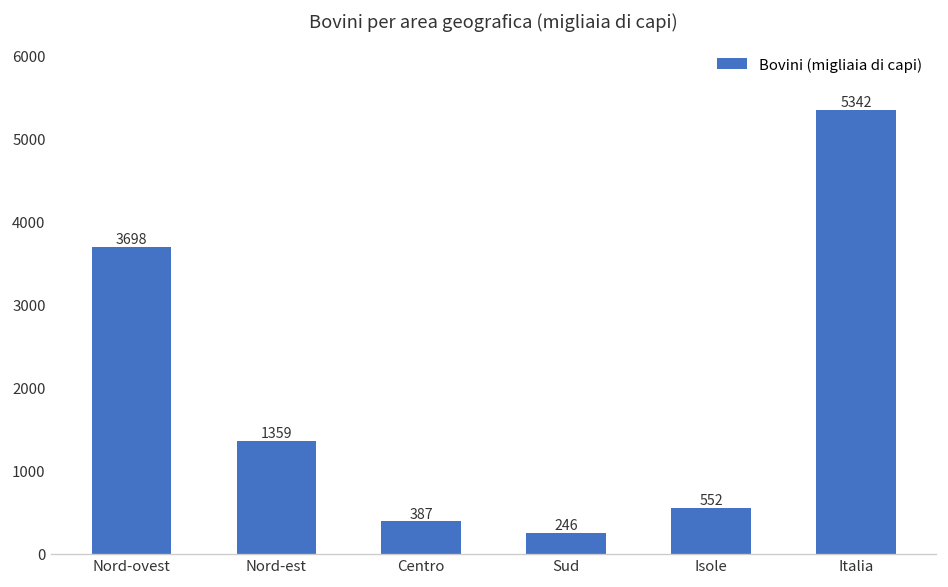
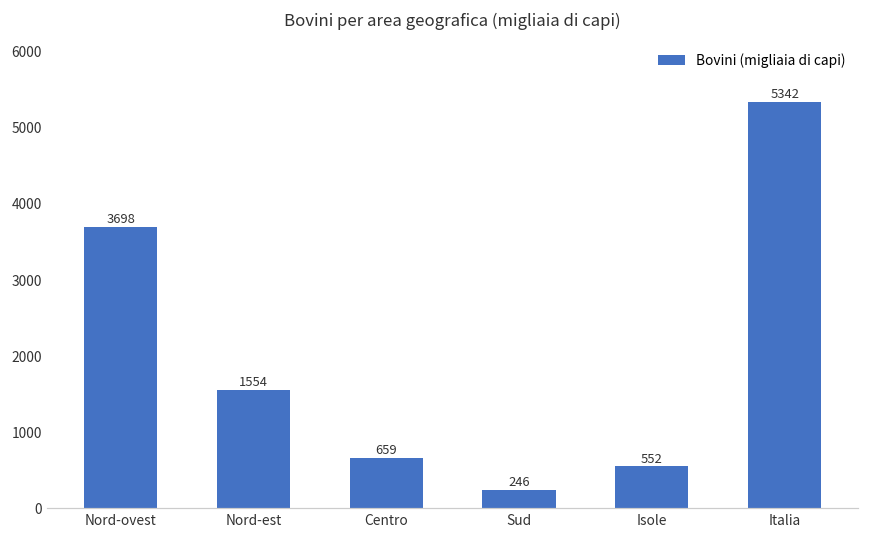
Nord-est: 1359 -> 1554
Centro: 387 -> 659
